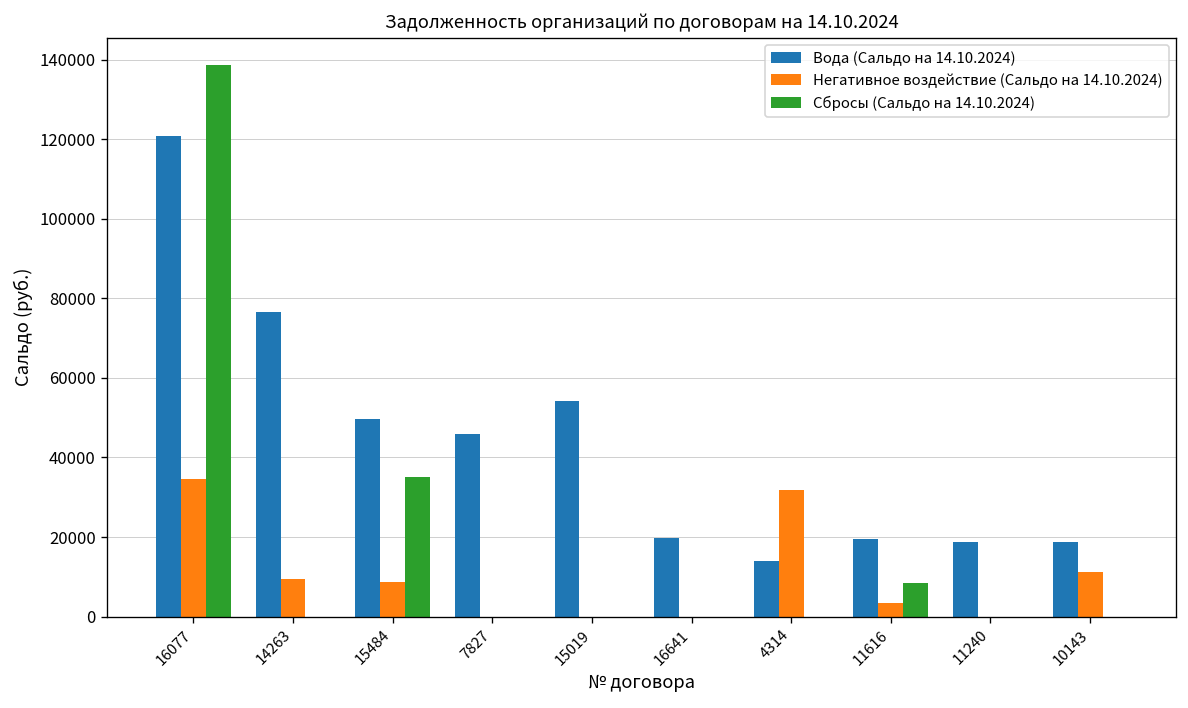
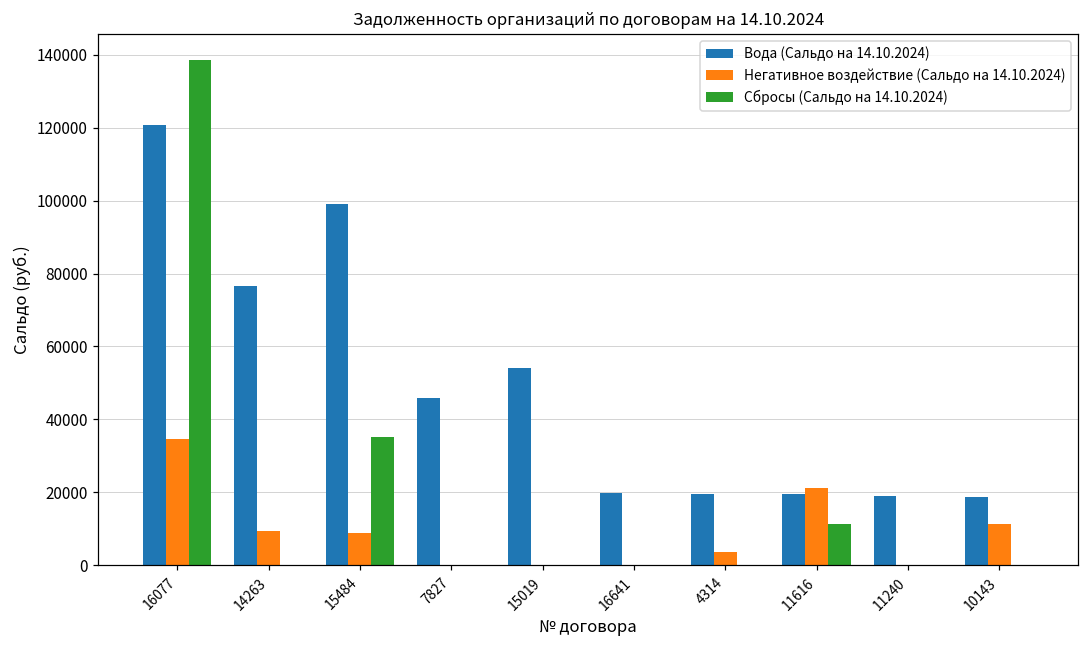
Вода (Сальдо на 14.10.2024), 15484: 50000 -> 99000
Вода (Сальдо на 14.10.2024), 4314: 14000 -> 20000
Негативное воздействие (Сальдо на 14.10.2024), 4314: 32000 -> 4000
Негативное воздействие (Сальдо на 14.10.2024), 11616: 3000 -> 21000
Сбросы (Сальдо на 14.10.2024), 11616: 8000 -> 11000
